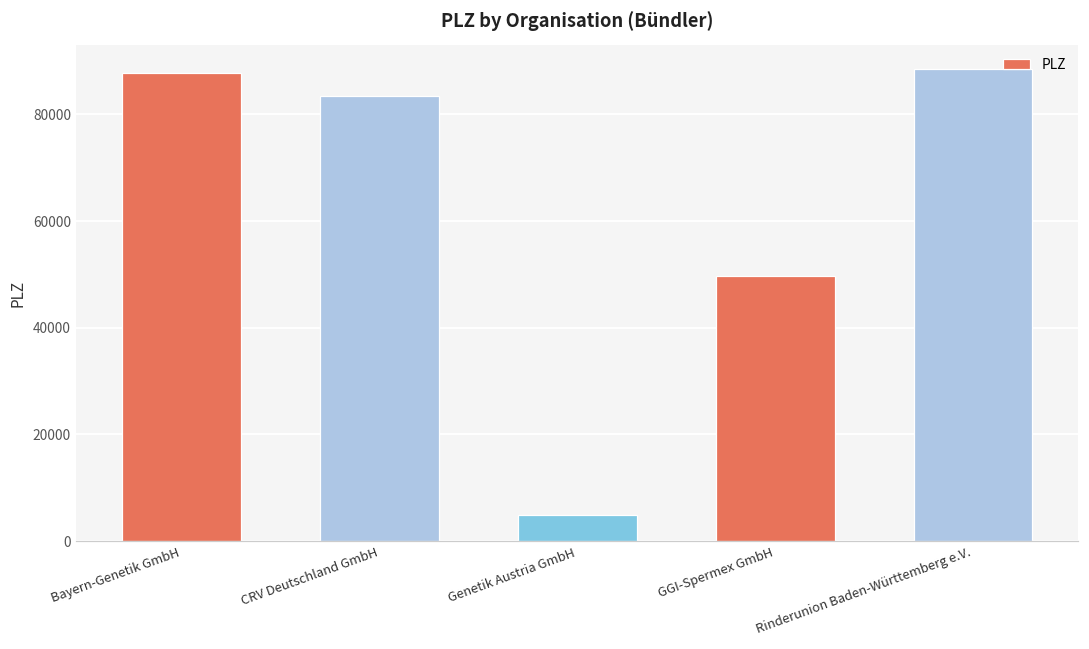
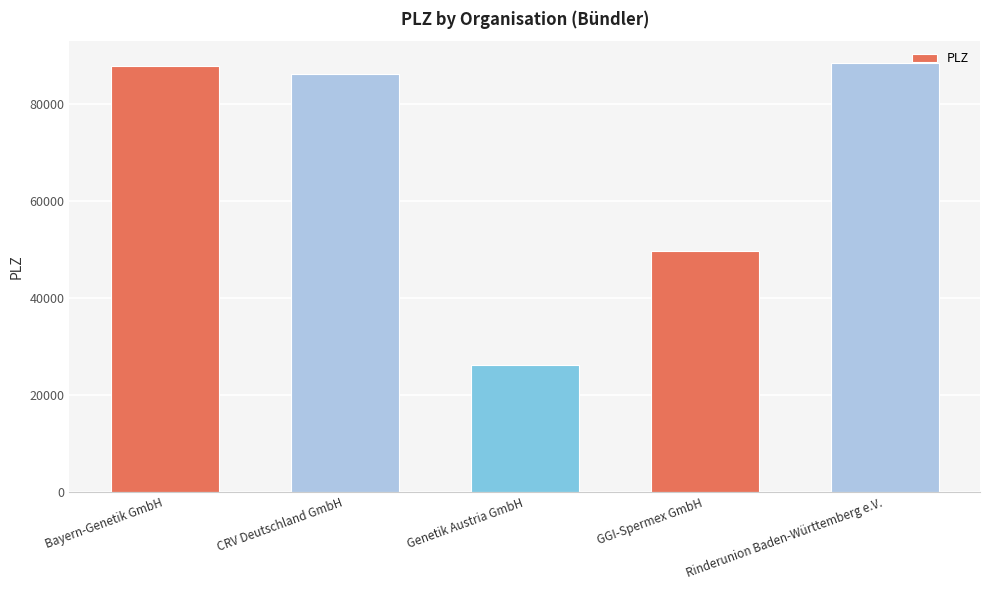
CRV Deutschland GmbH: 84000 -> 86000
Genetik Austria GmbH: 5000 -> 26000
